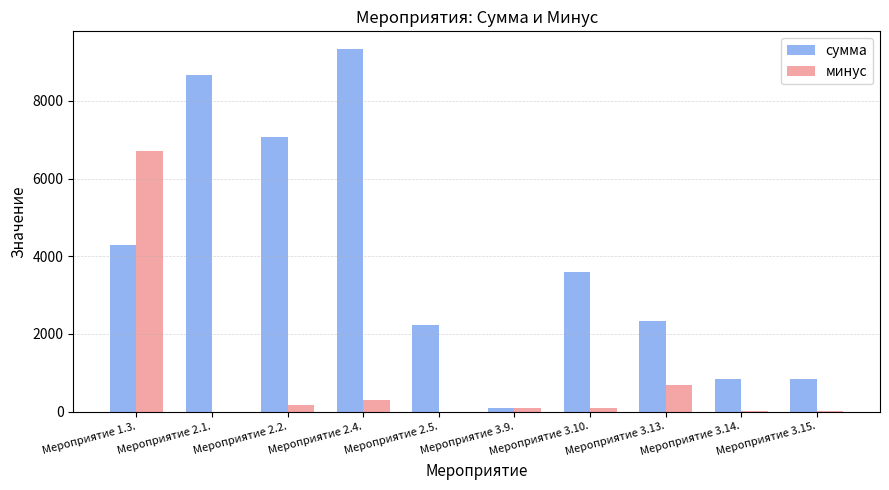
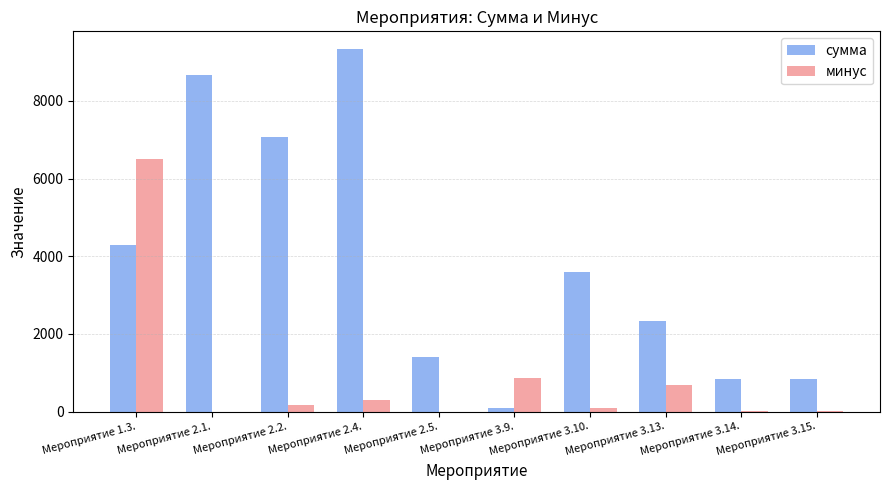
минус, Мероприятие 1.3.: 6700 -> 6500
сумма, Мероприятие 2.5.: 2200 -> 1400
минус, Мероприятие 3.9.: 100 -> 900
